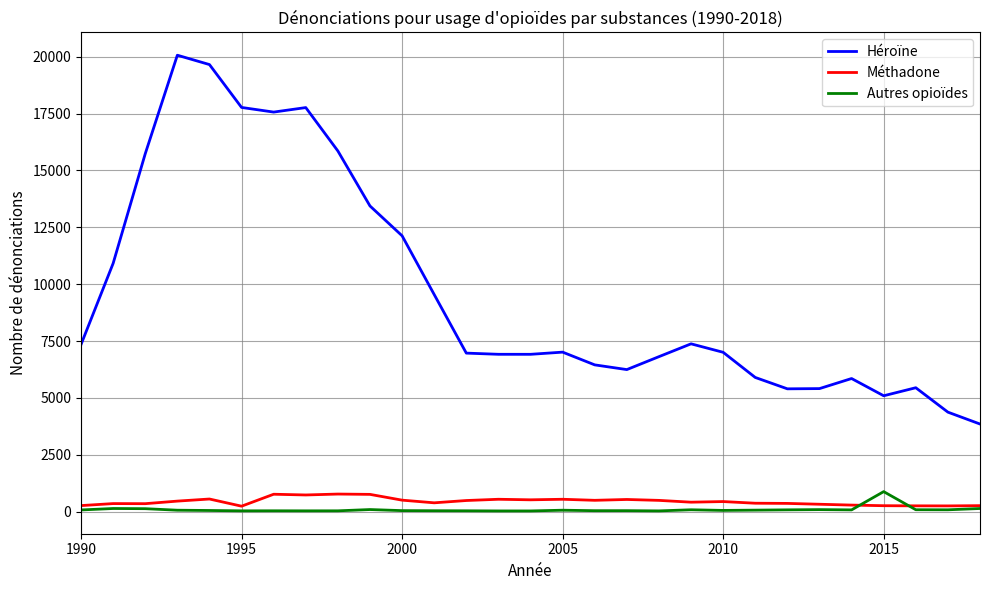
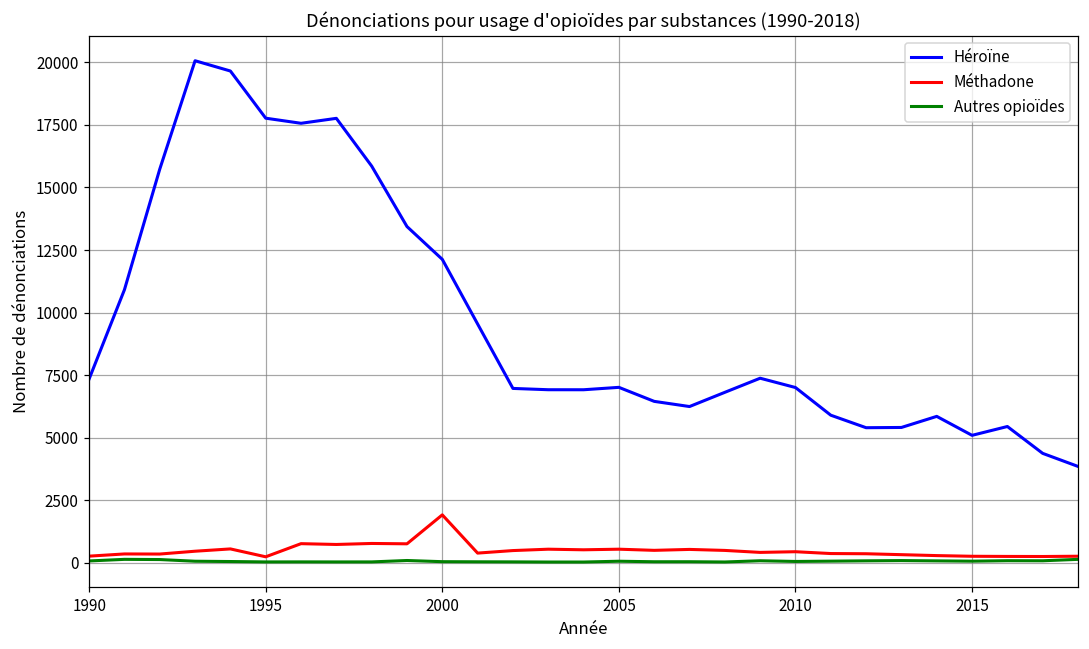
Méthadone, 2000: 500 -> 1900
Autres opioïdes, 2015: 900 -> 100
